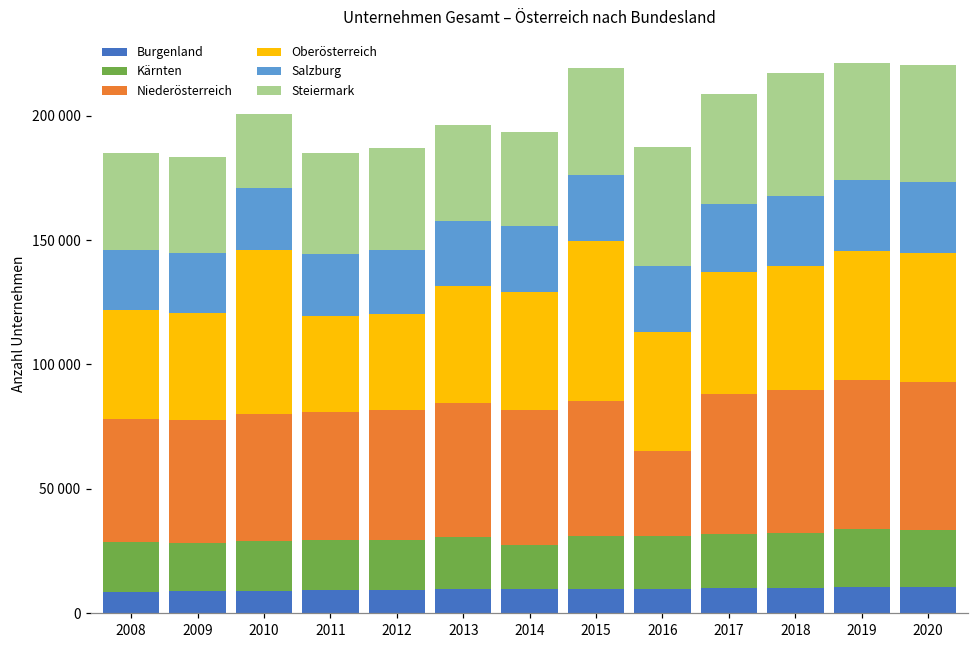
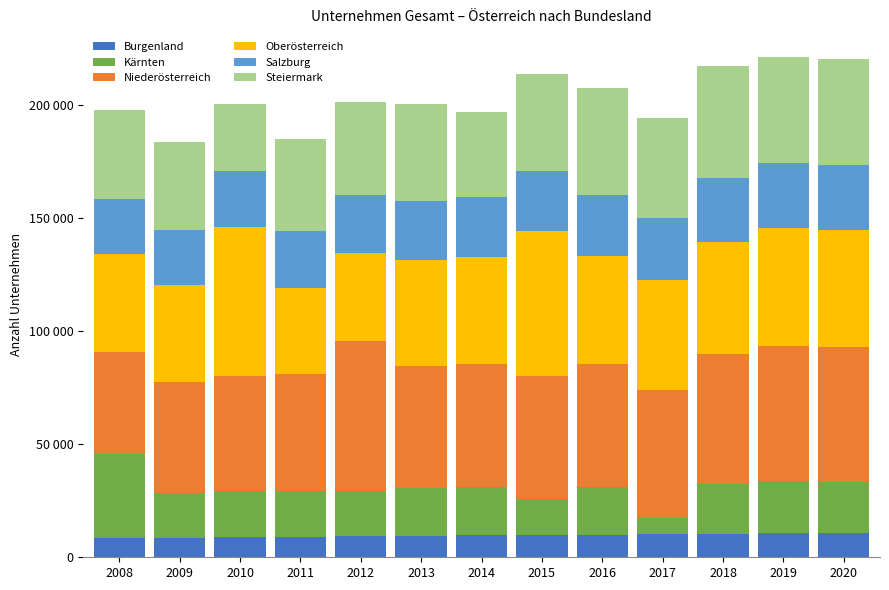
Kärnten, 2008: 20000 -> 37000
Niederösterreich, 2008: 50000 -> 45000
Niederösterreich, 2012: 52000 -> 66000
Steiermark, 2013: 39000 -> 43000
Kärnten, 2014: 18000 -> 21000
Kärnten, 2015: 21000 -> 16000
Niederösterreich, 2016: 34000 -> 55000
Kärnten, 2017: 22000 -> 7000
